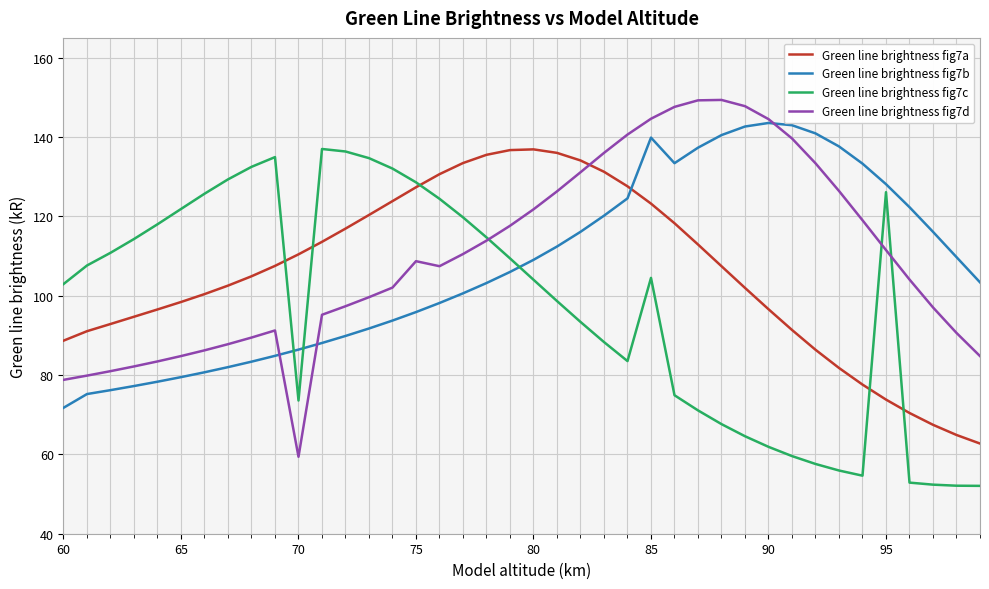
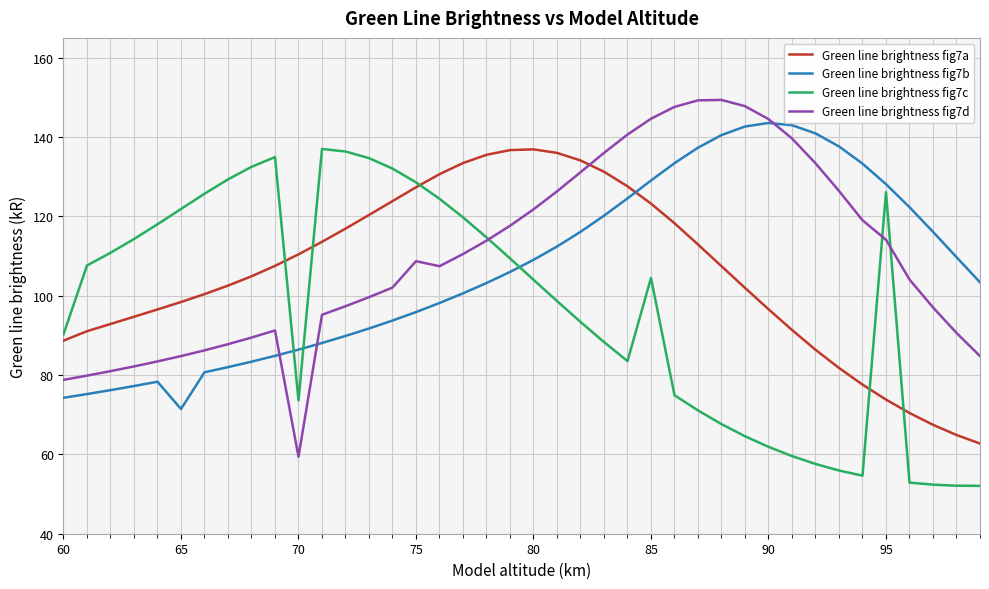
Green line brightness fig7b, 60: 72 -> 74
Green line brightness fig7c, 60: 103 -> 90
Green line brightness fig7b, 65: 79 -> 71
Green line brightness fig7b, 85: 140 -> 129
Green line brightness fig7d, 95: 112 -> 114
